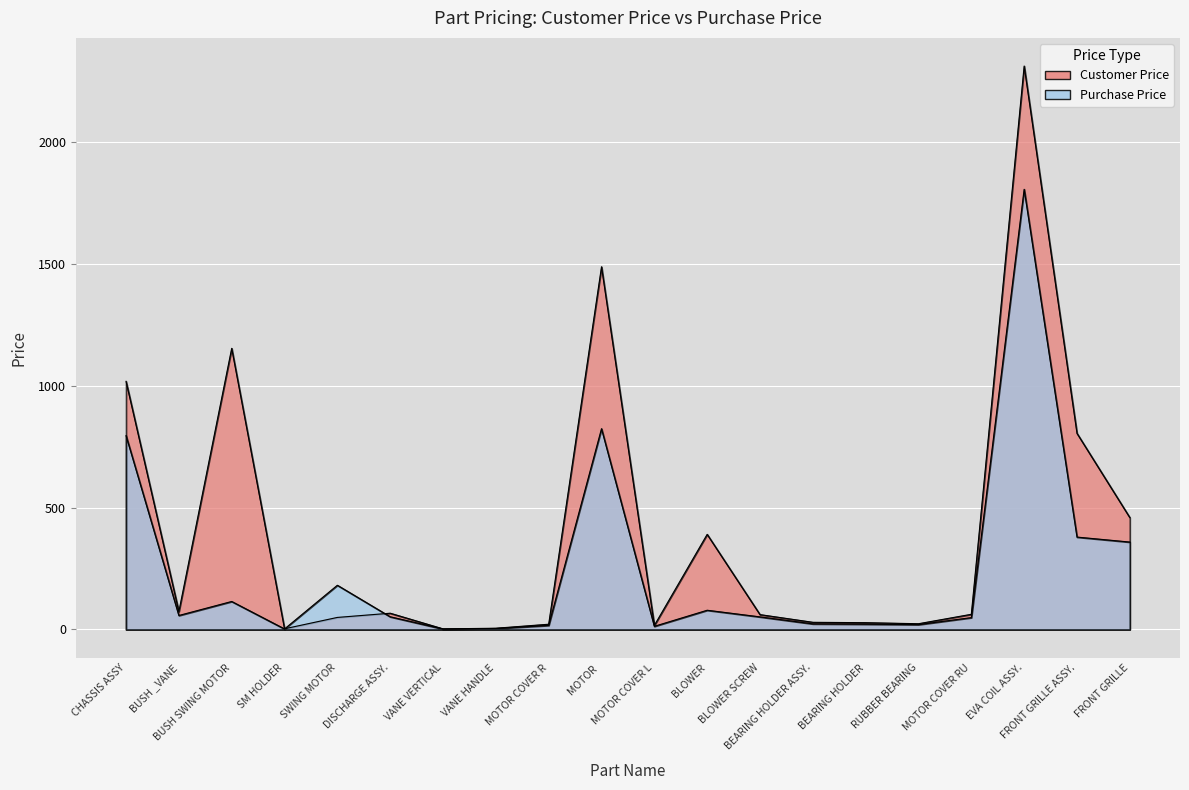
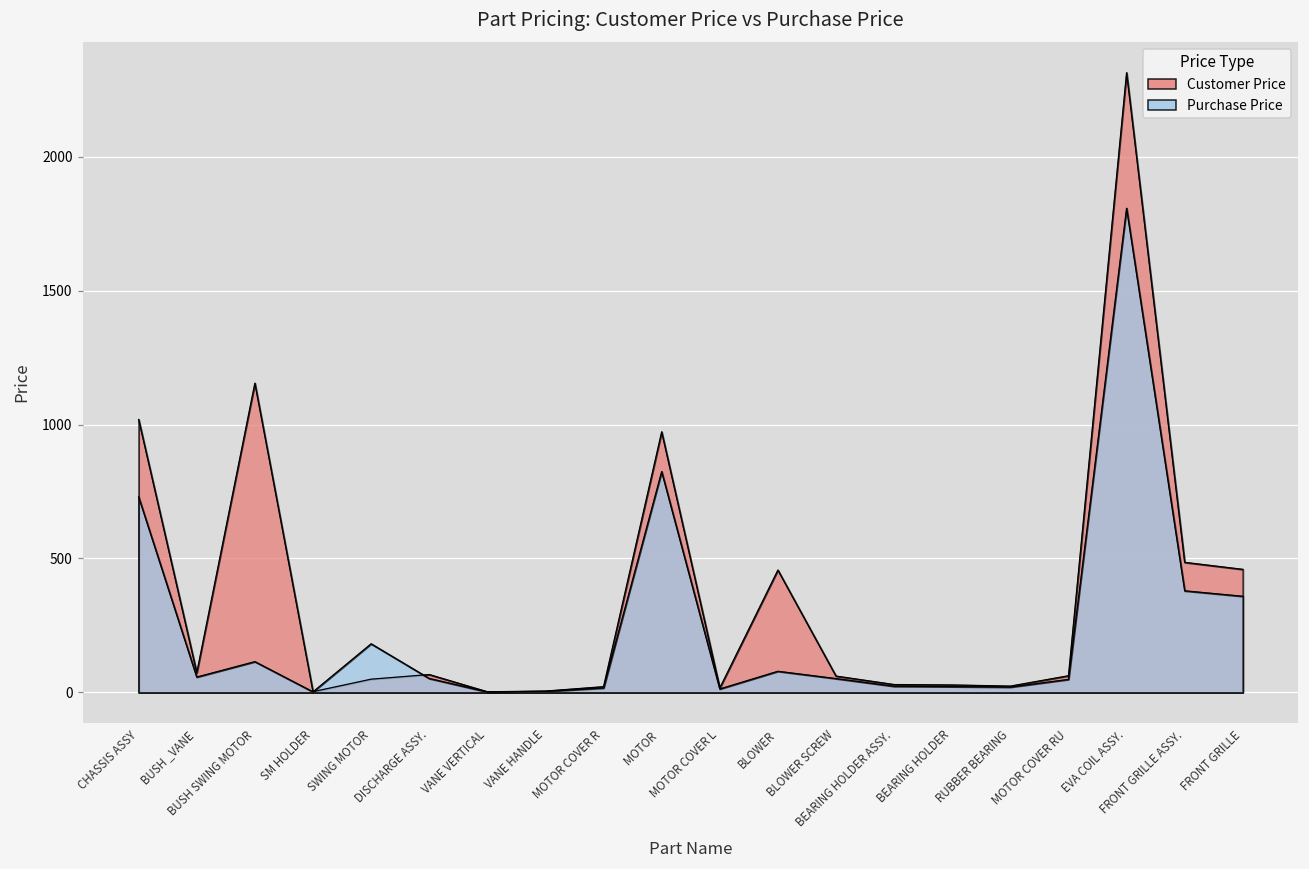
Purchase Price, CHASSIS ASSY: 800 -> 730
Customer Price, MOTOR: 1490 -> 970
Customer Price, BLOWER: 390 -> 460
Customer Price, FRONT GRILLE ASSY.: 810 -> 490
